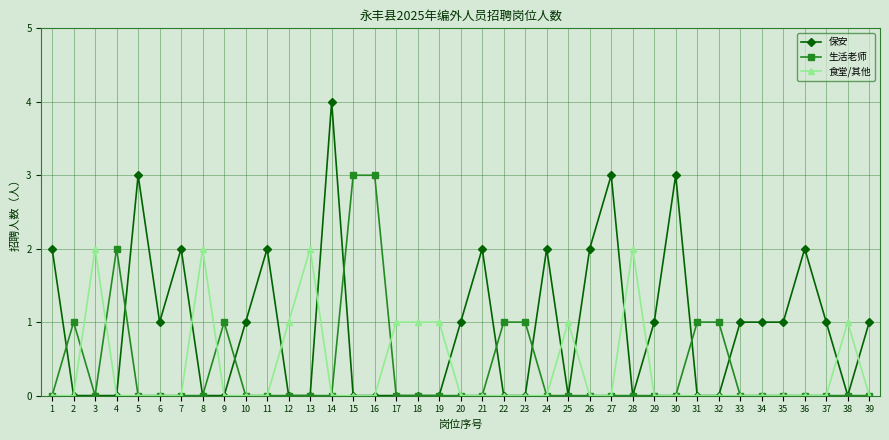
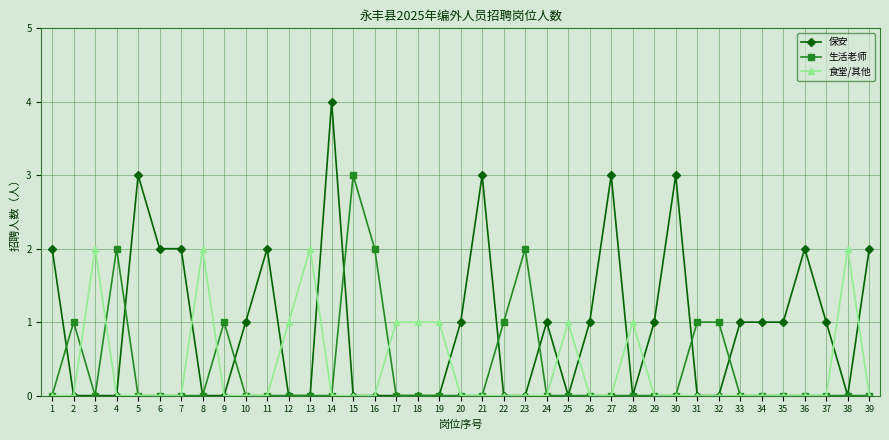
保安, 6: 1 -> 2
生活老师, 16: 3 -> 2
保安, 21: 2 -> 3
生活老师, 23: 1 -> 2
保安, 24: 2 -> 1
保安, 26: 2 -> 1
食堂/其他, 28: 2 -> 1
食堂/其他, 38: 1 -> 2
保安, 39: 1 -> 2
